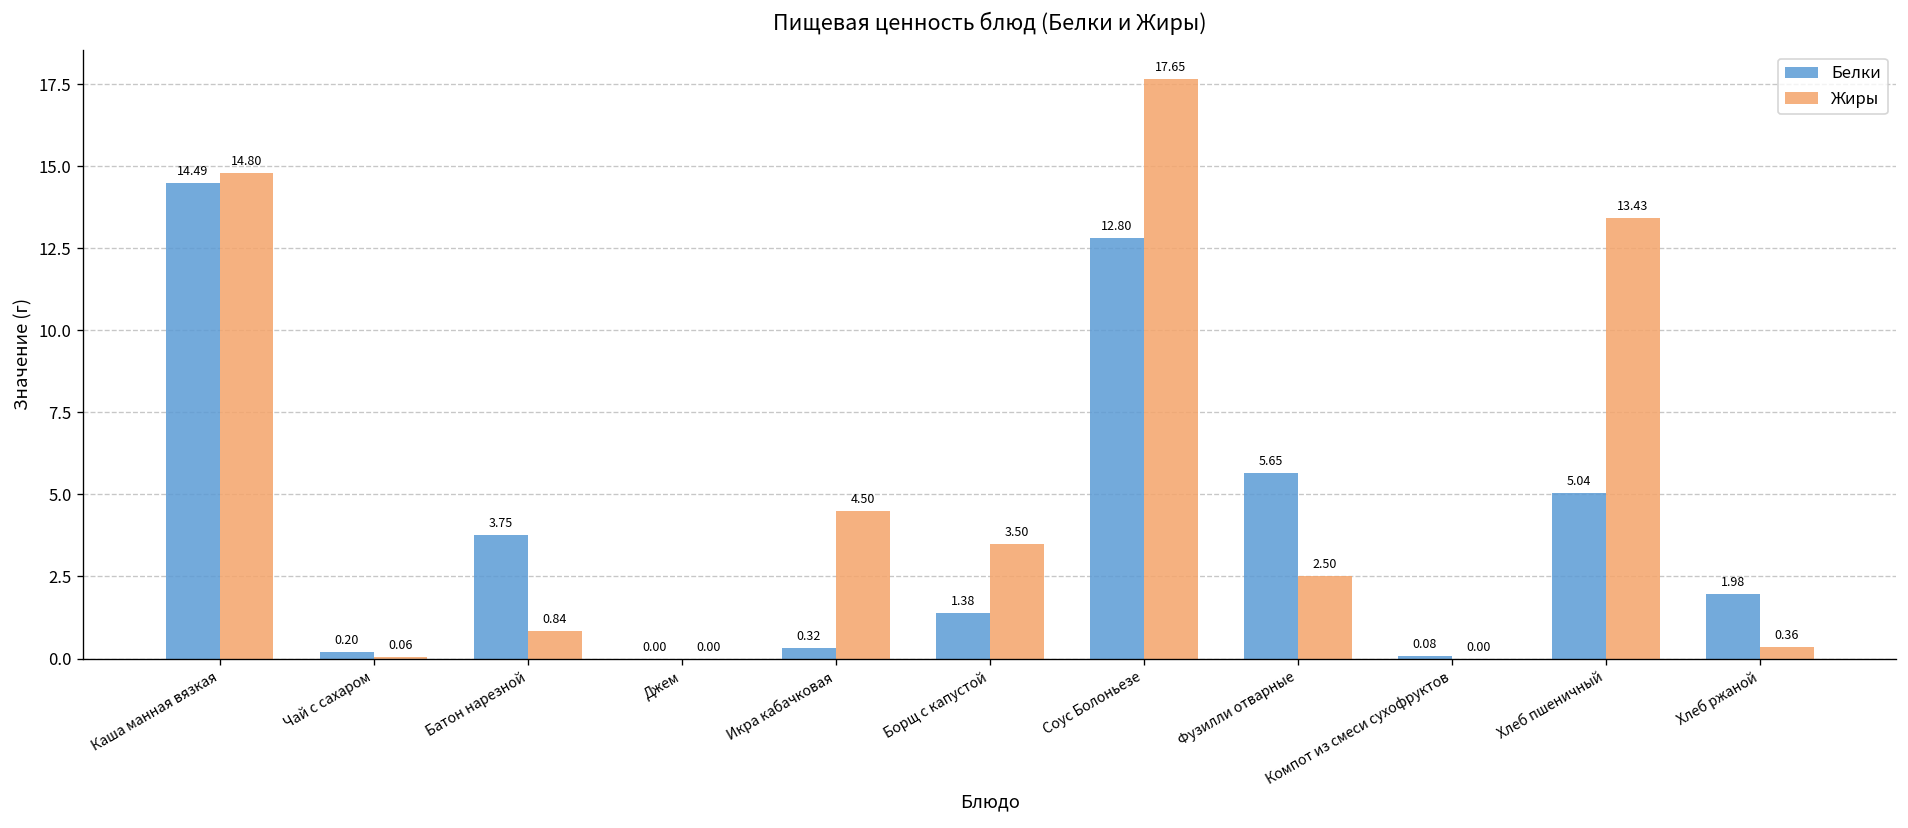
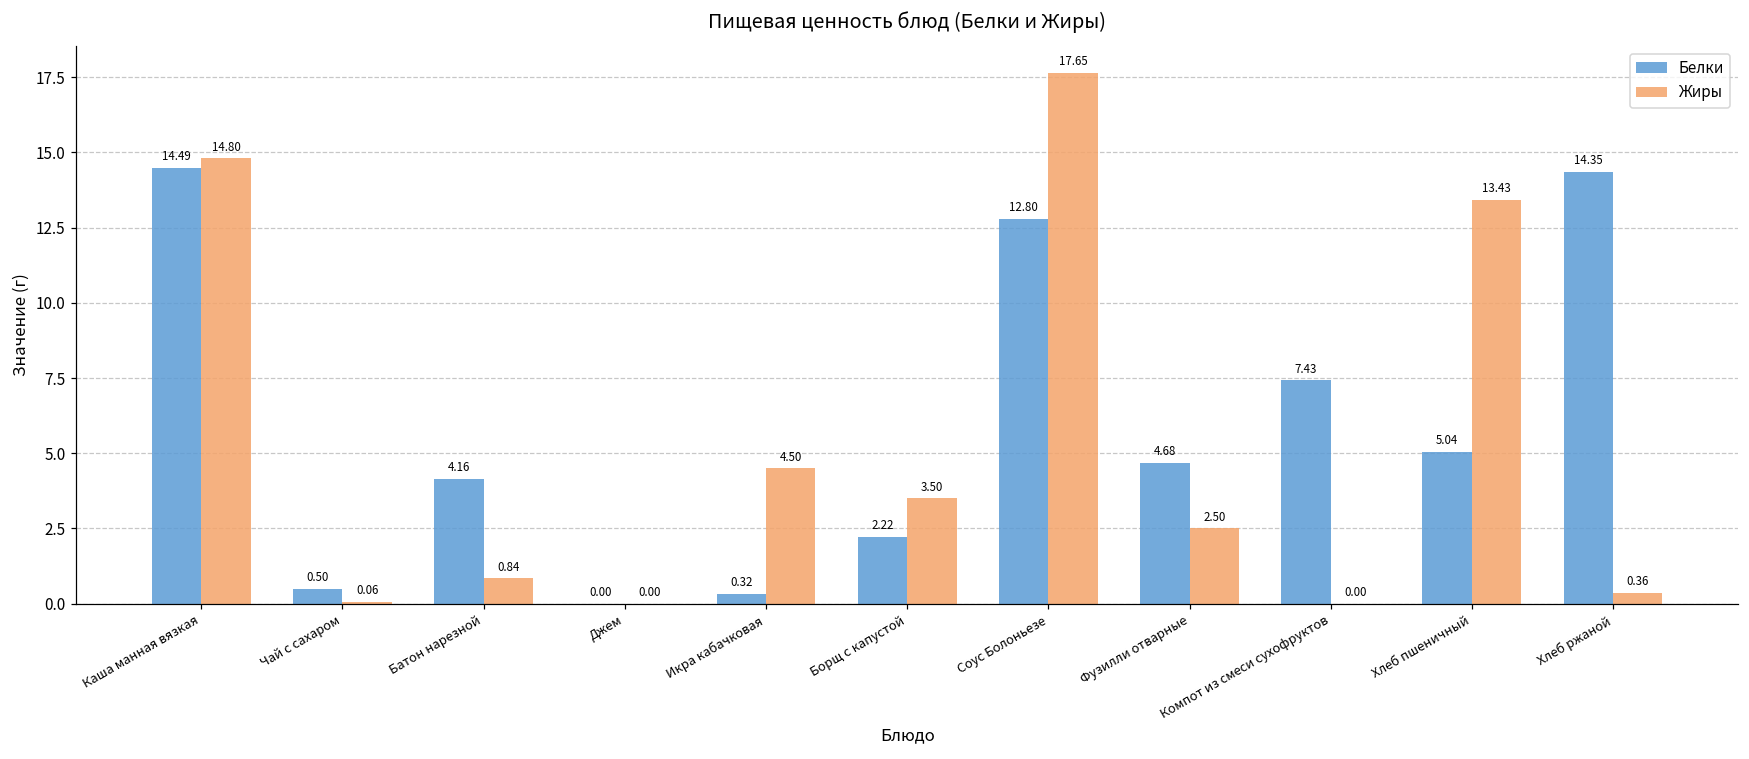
Белки, Чай с сахаром: 0.20 -> 0.50
Белки, Батон нарезной: 3.75 -> 4.16
Белки, Борщ с капустой: 1.38 -> 2.22
Белки, Фузилли отварные: 5.65 -> 4.68
Белки, Компот из смеси сухофруктов: 0.08 -> 7.43
Белки, Хлеб ржаной: 1.98 -> 14.35
